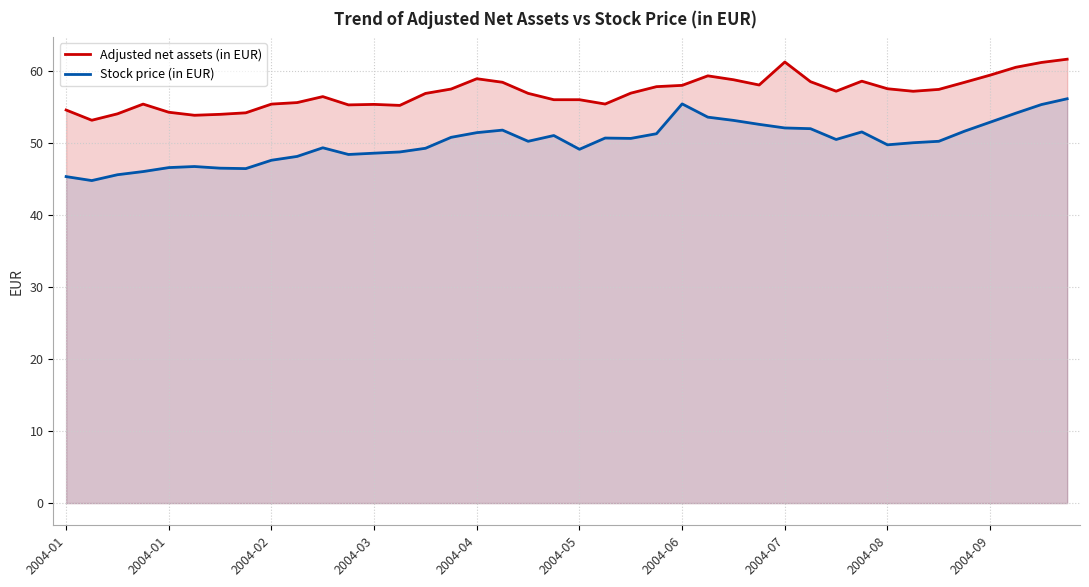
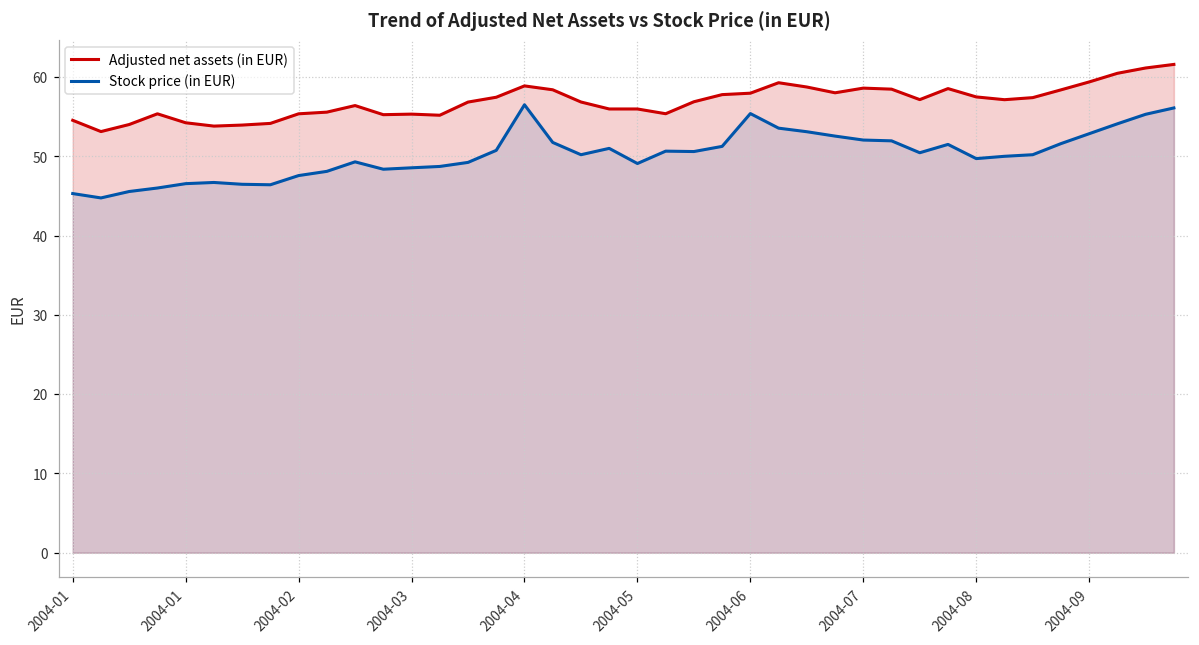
Stock price (in EUR), 2004-04: 51 -> 57
Adjusted net assets (in EUR), 2004-07: 61 -> 59
